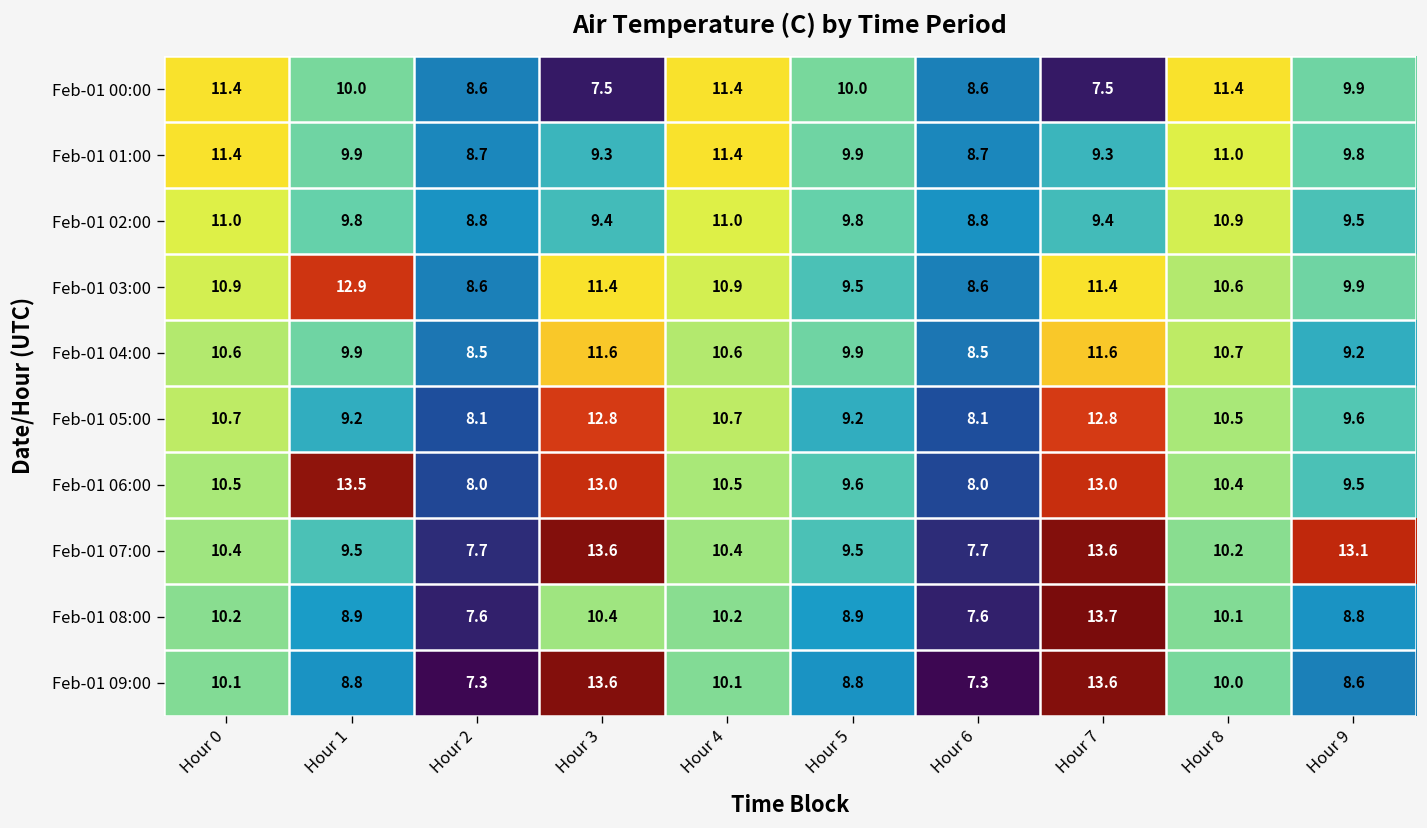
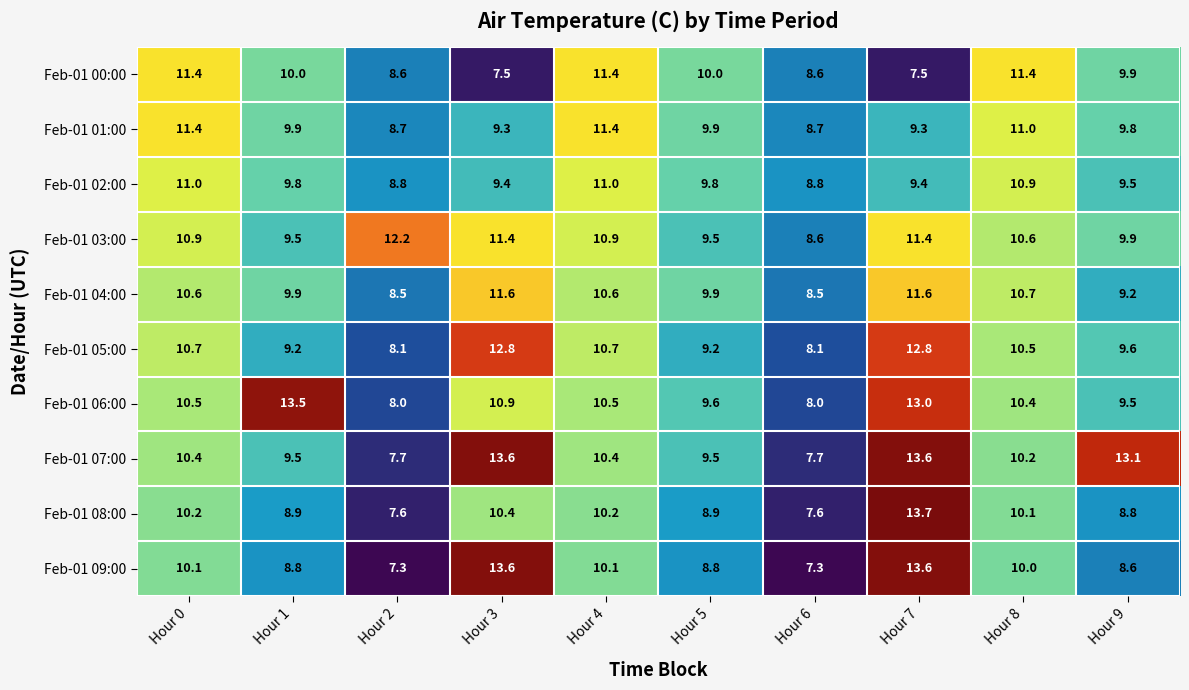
Feb-01 03:00, Hour 1: 12.9 -> 9.5
Feb-01 03:00, Hour 2: 8.6 -> 12.2
Feb-01 06:00, Hour 3: 13.0 -> 10.9
